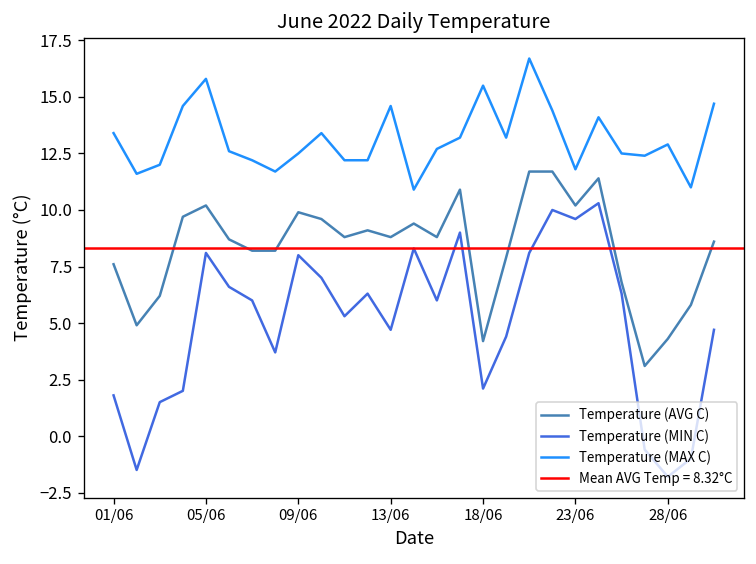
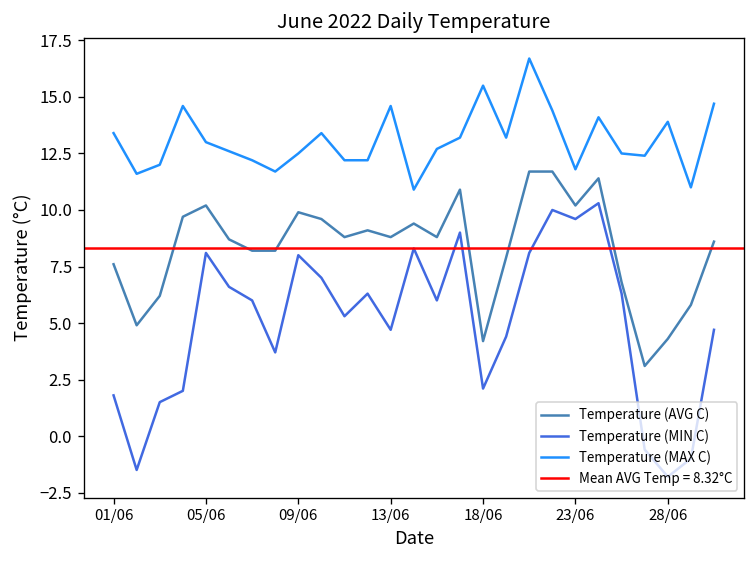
Temperature (MAX C), 05/06: 15.8 -> 13.0
Temperature (MAX C), 28/06: 12.9 -> 13.9
